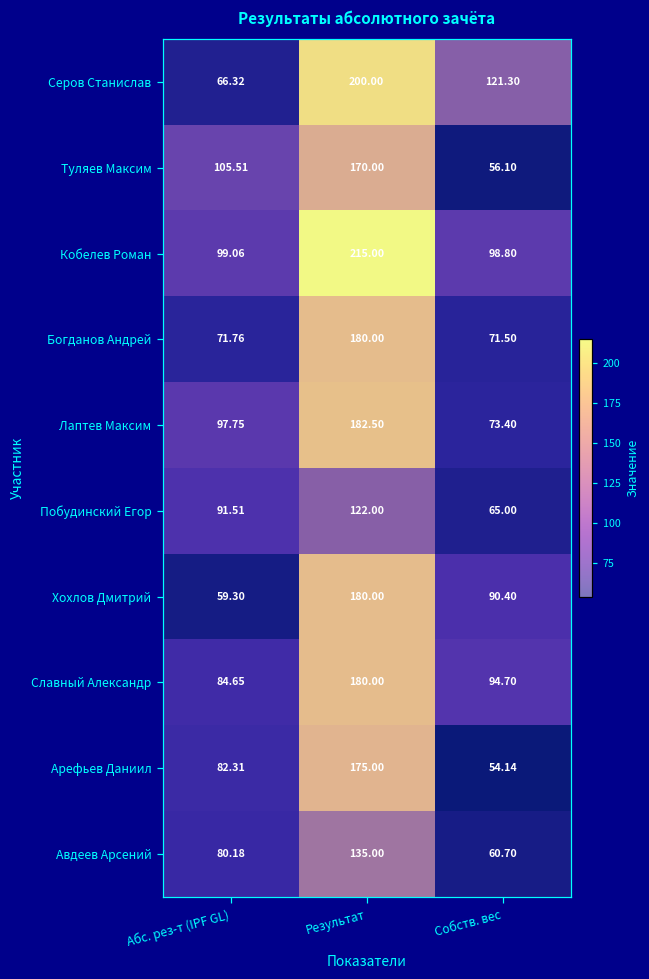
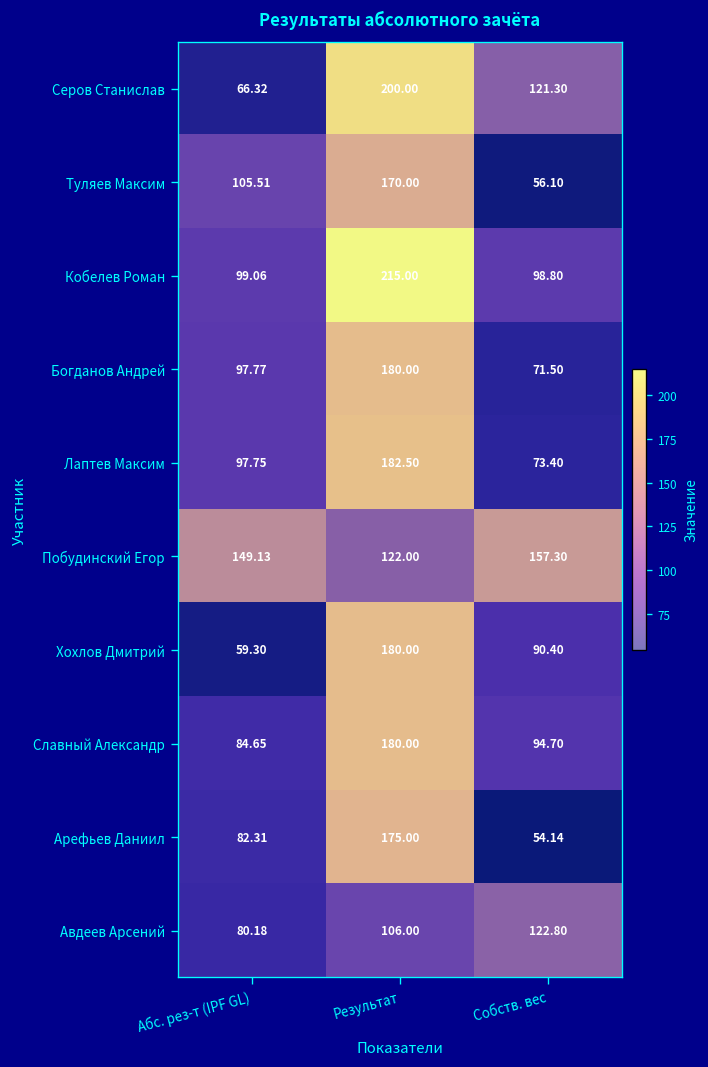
Богданов Андрей, Абс. рез-т (IPF GL): 71.76 -> 97.77
Побудинский Егор, Абс. рез-т (IPF GL): 91.51 -> 149.13
Побудинский Егор, Собств. вес: 65.00 -> 157.30
Авдеев Арсений, Результат: 135.00 -> 106.00
Авдеев Арсений, Собств. вес: 60.70 -> 122.80
